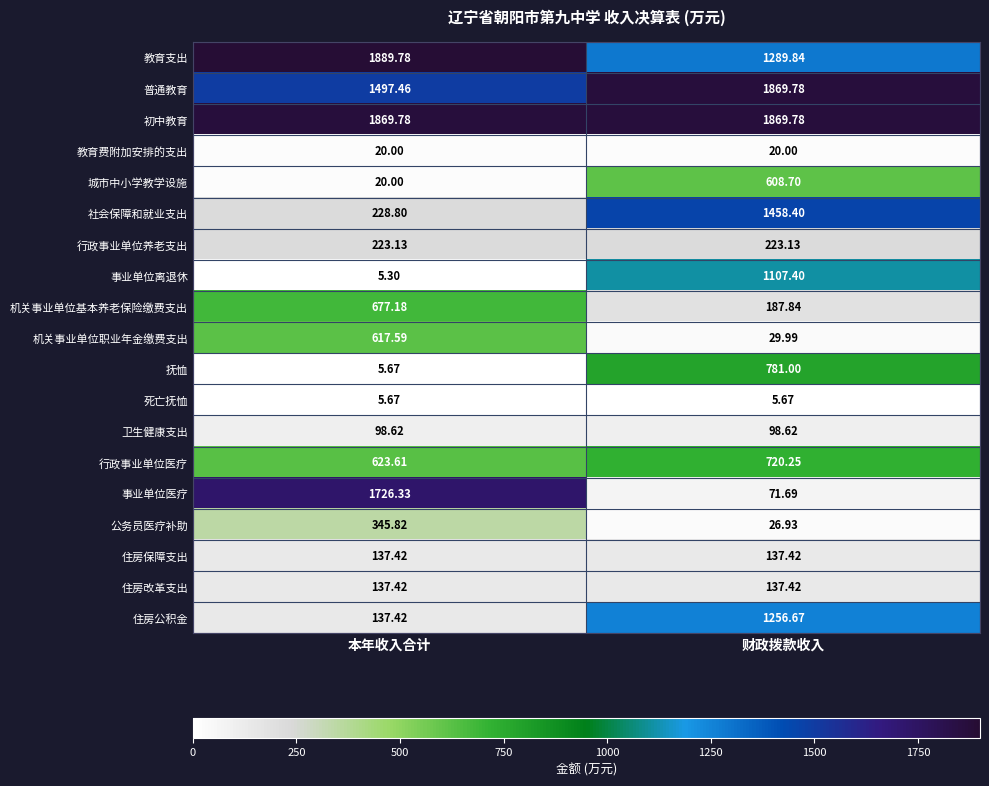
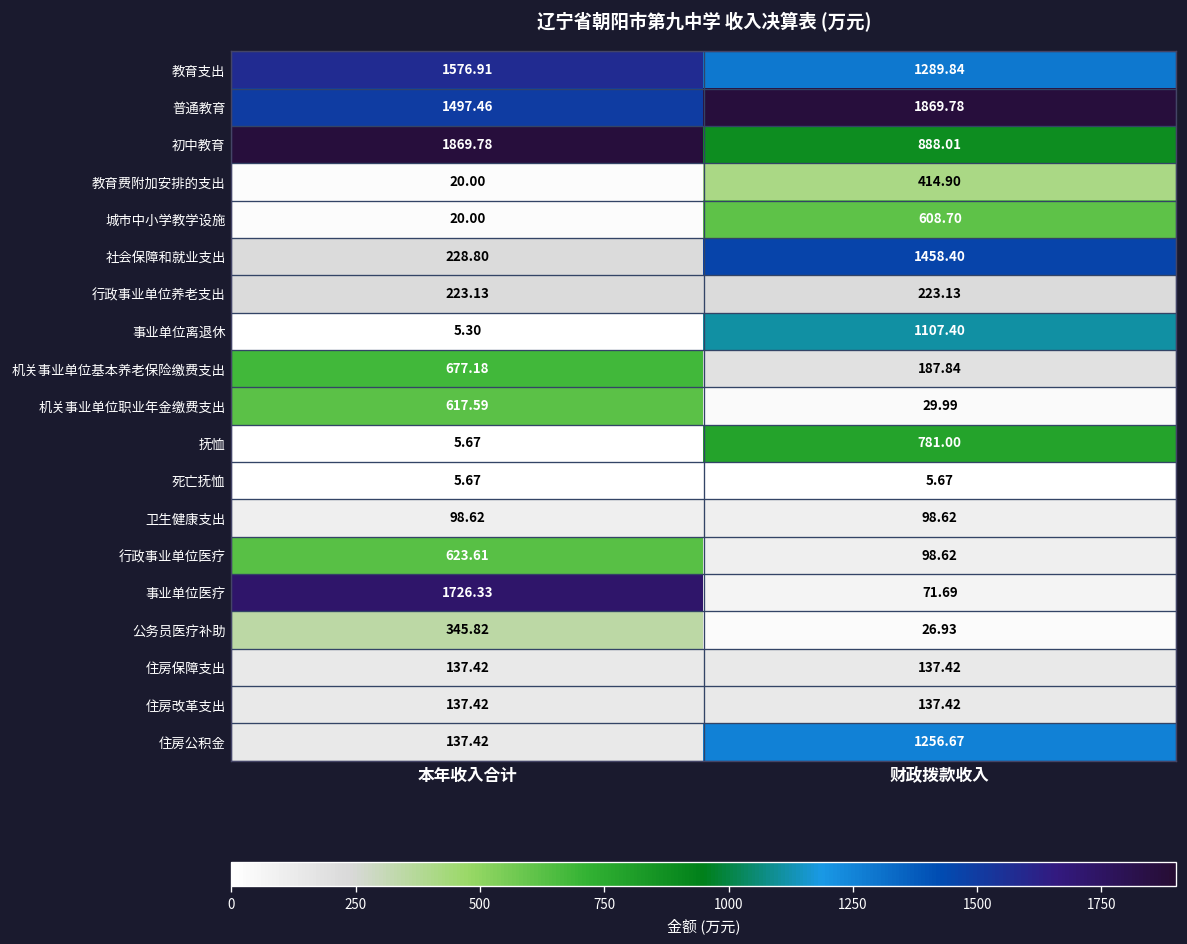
教育支出, 本年收入合计: 1889.78 -> 1576.91
初中教育, 财政拨款收入: 1869.78 -> 888.01
教育费附加安排的支出, 财政拨款收入: 20.00 -> 414.90
行政事业单位医疗, 财政拨款收入: 720.25 -> 98.62
